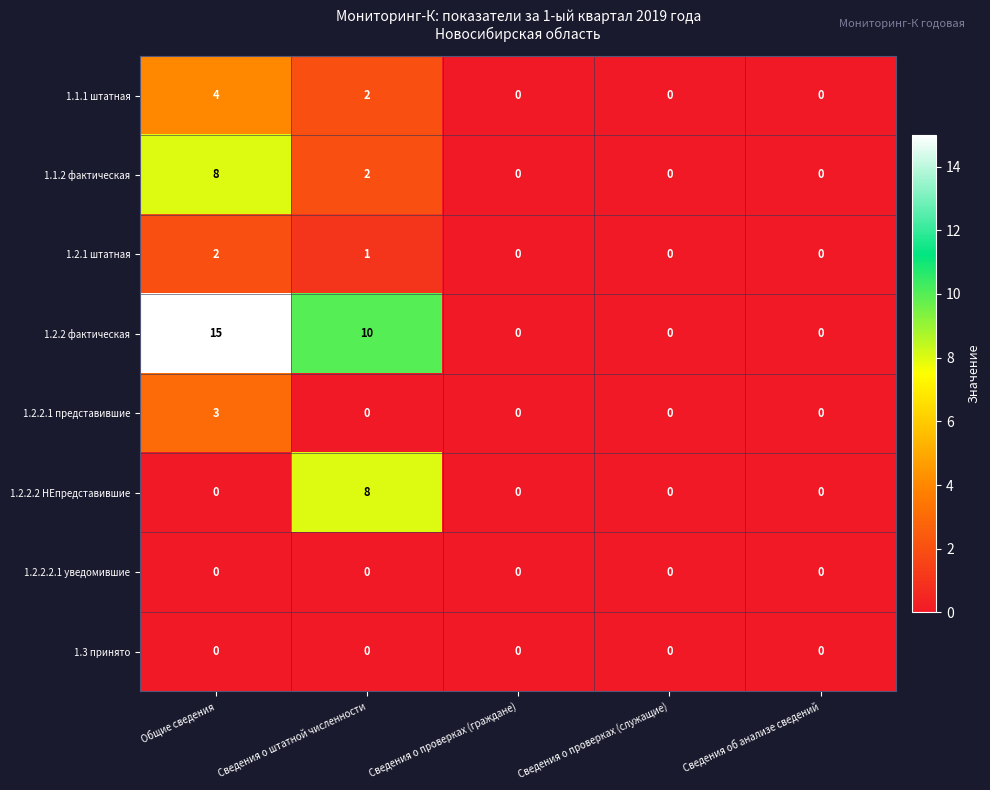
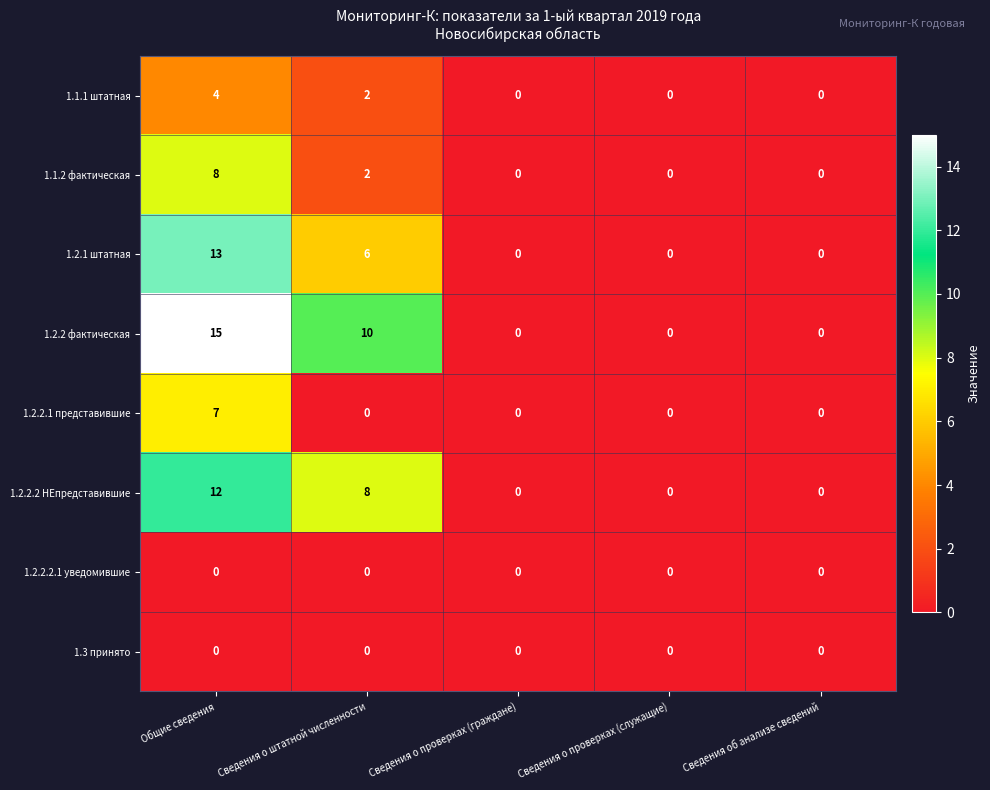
1.2.1 штатная, Общие сведения: 2 -> 13
1.2.1 штатная, Сведения о штатной численности: 1 -> 6
1.2.2.1 представившие, Общие сведения: 3 -> 7
1.2.2.2 НЕпредставившие, Общие сведения: 0 -> 12
